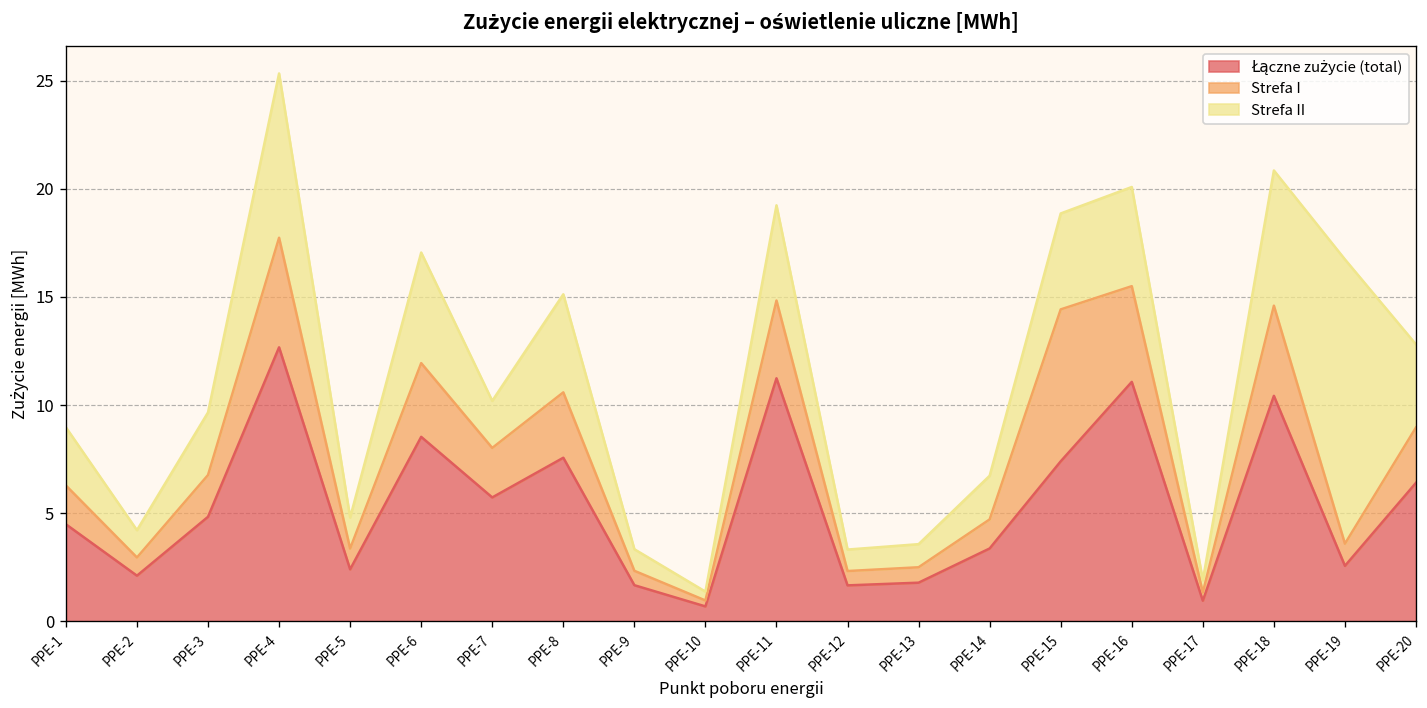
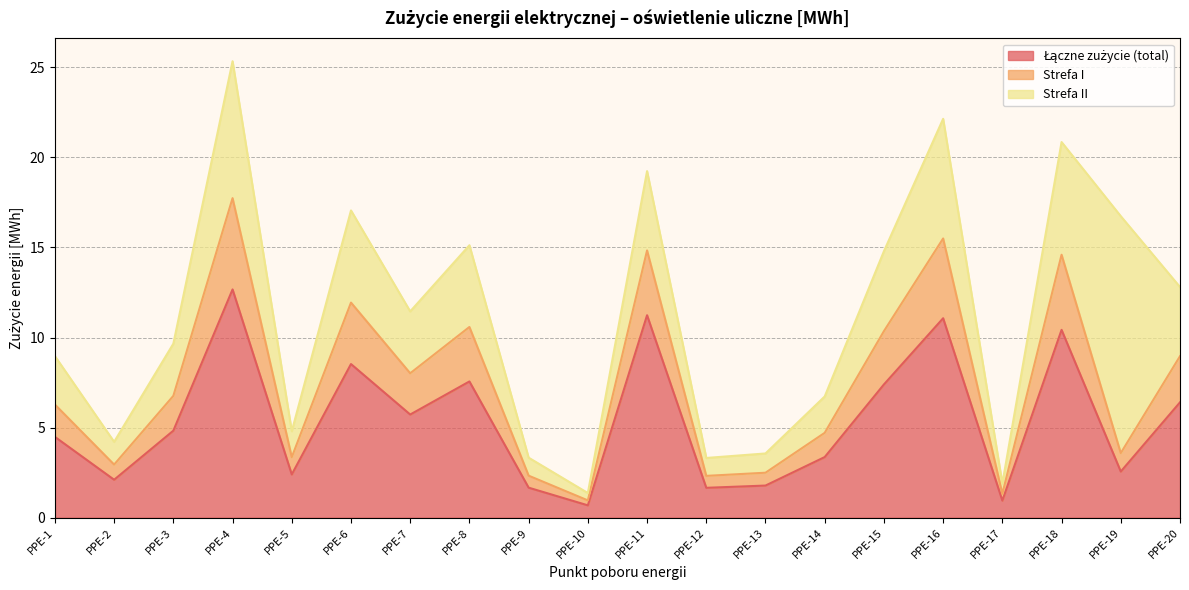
Strefa II, PPE-7: 2.2 -> 3.4
Strefa I, PPE-15: 7.0 -> 3.0
Strefa II, PPE-16: 4.6 -> 6.6
